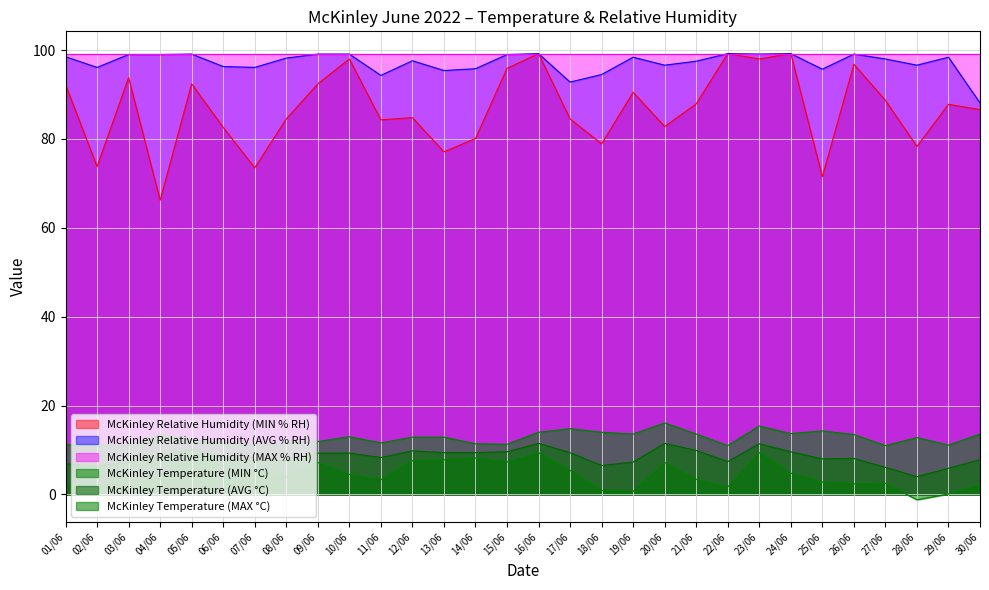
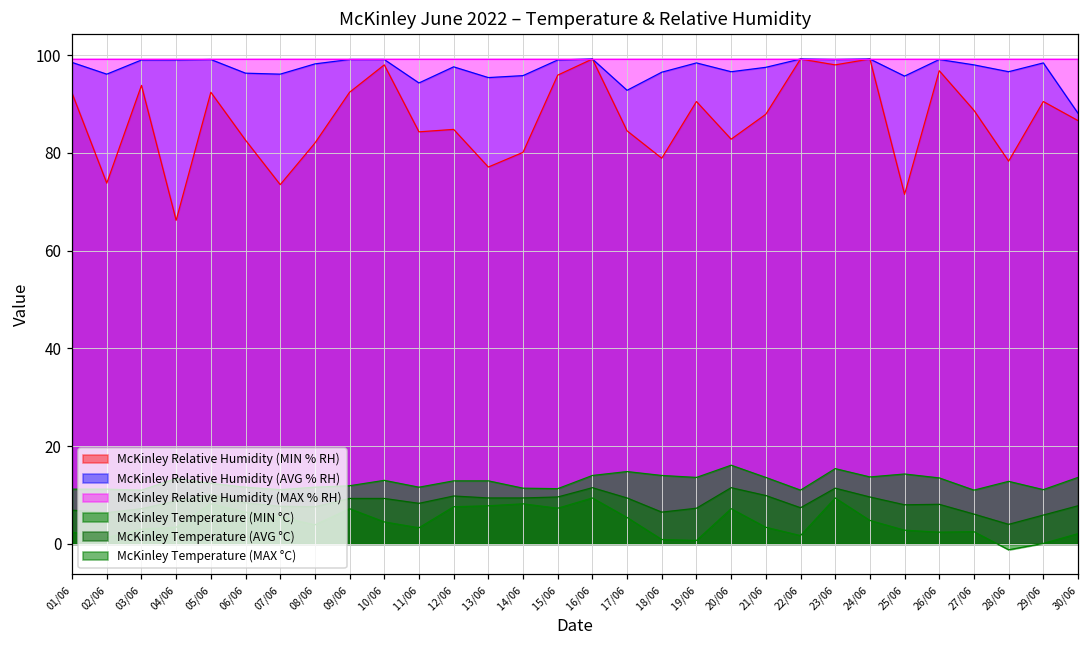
McKinley Relative Humidity (MIN % RH), 08/06: 85 -> 82
McKinley Relative Humidity (AVG % RH), 18/06: 95 -> 97
McKinley Relative Humidity (MIN % RH), 29/06: 88 -> 91
